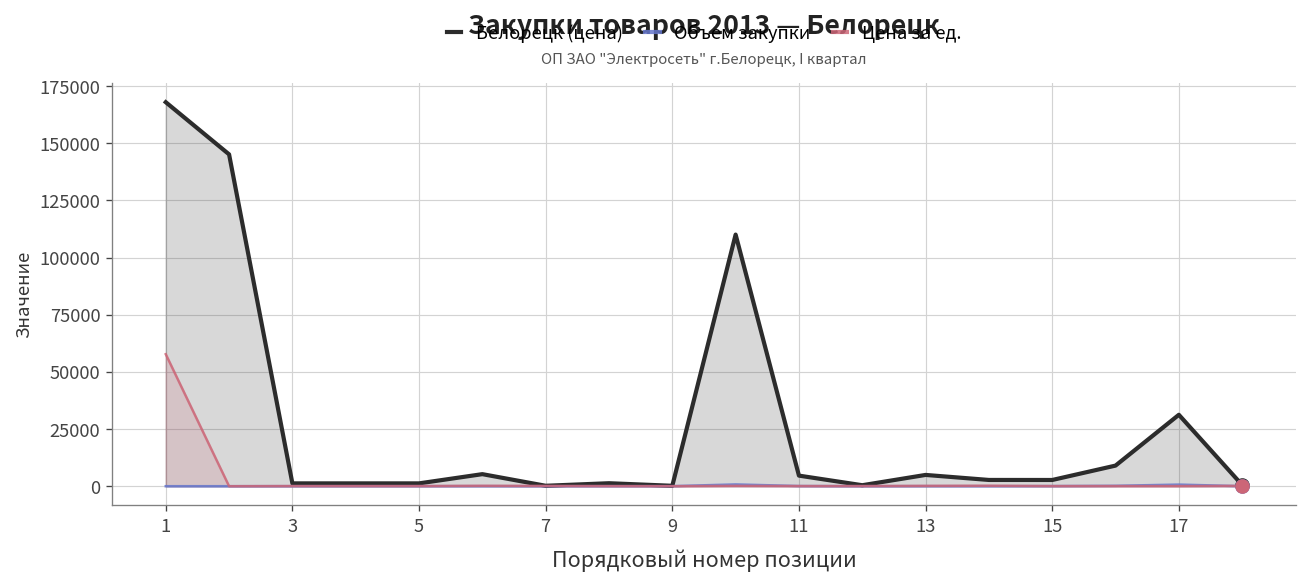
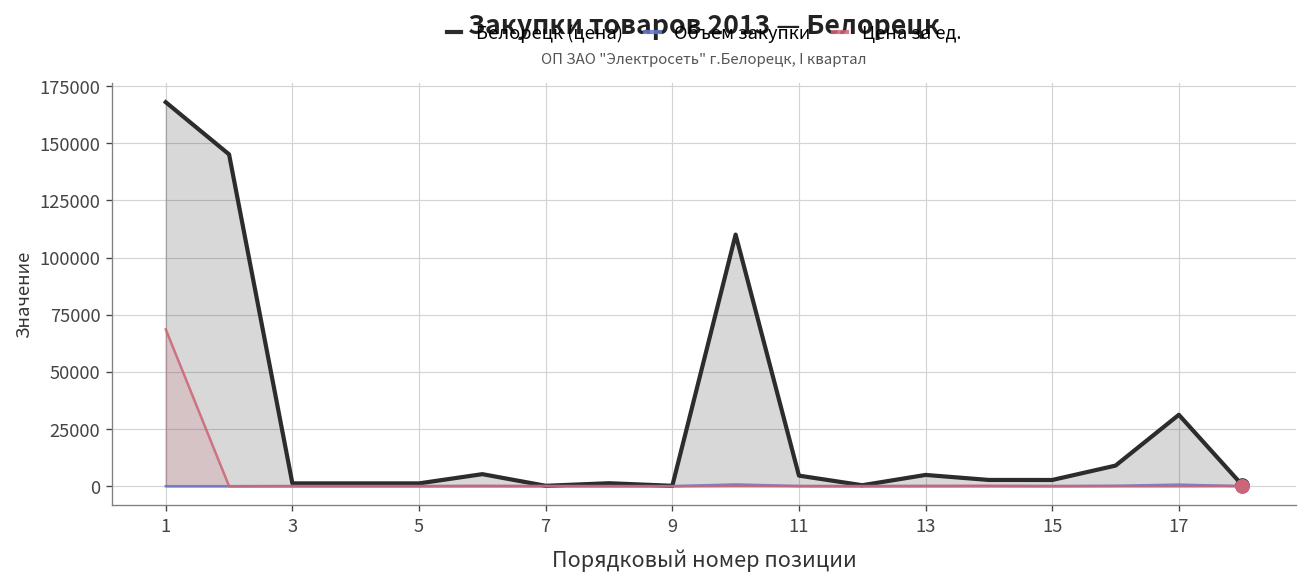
Цена за ед., 1: 58000 -> 69000
